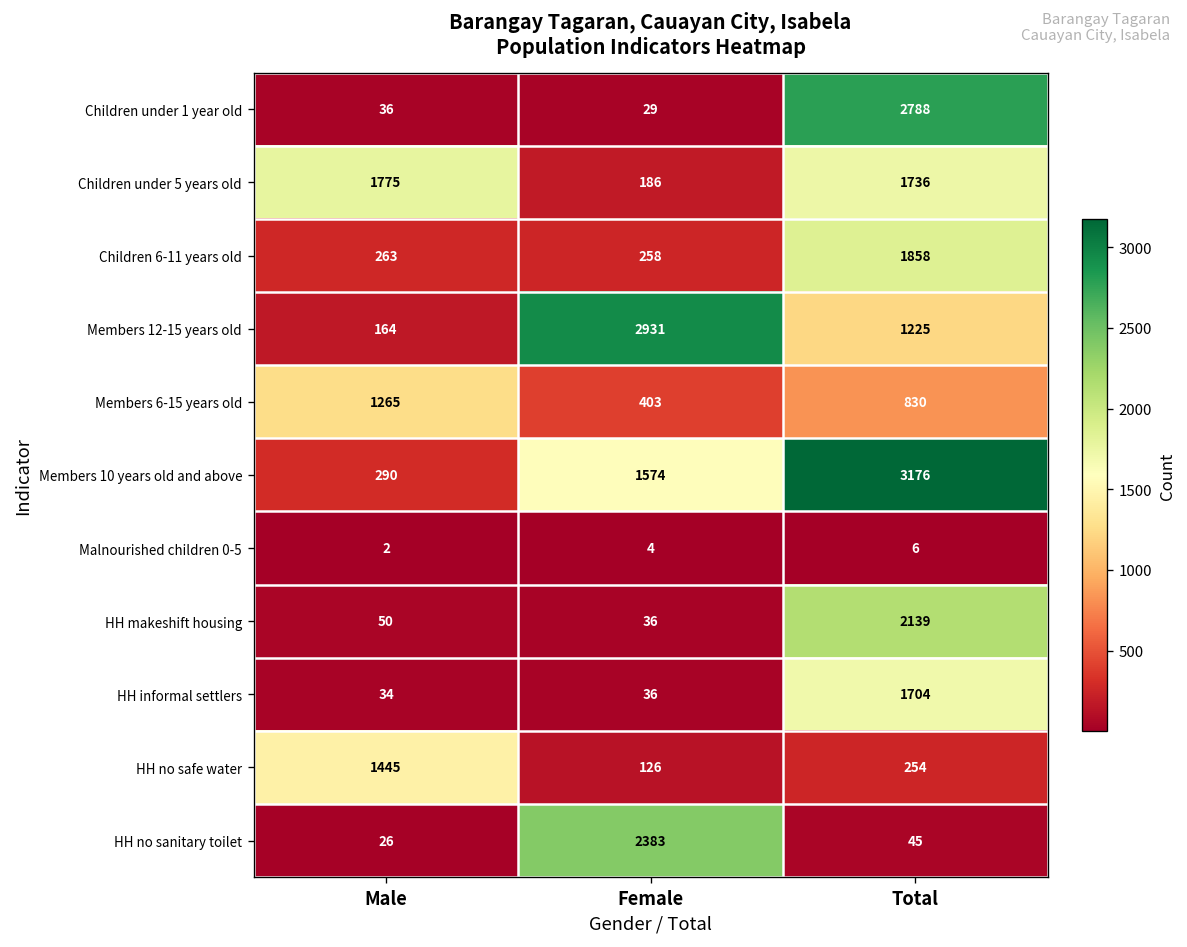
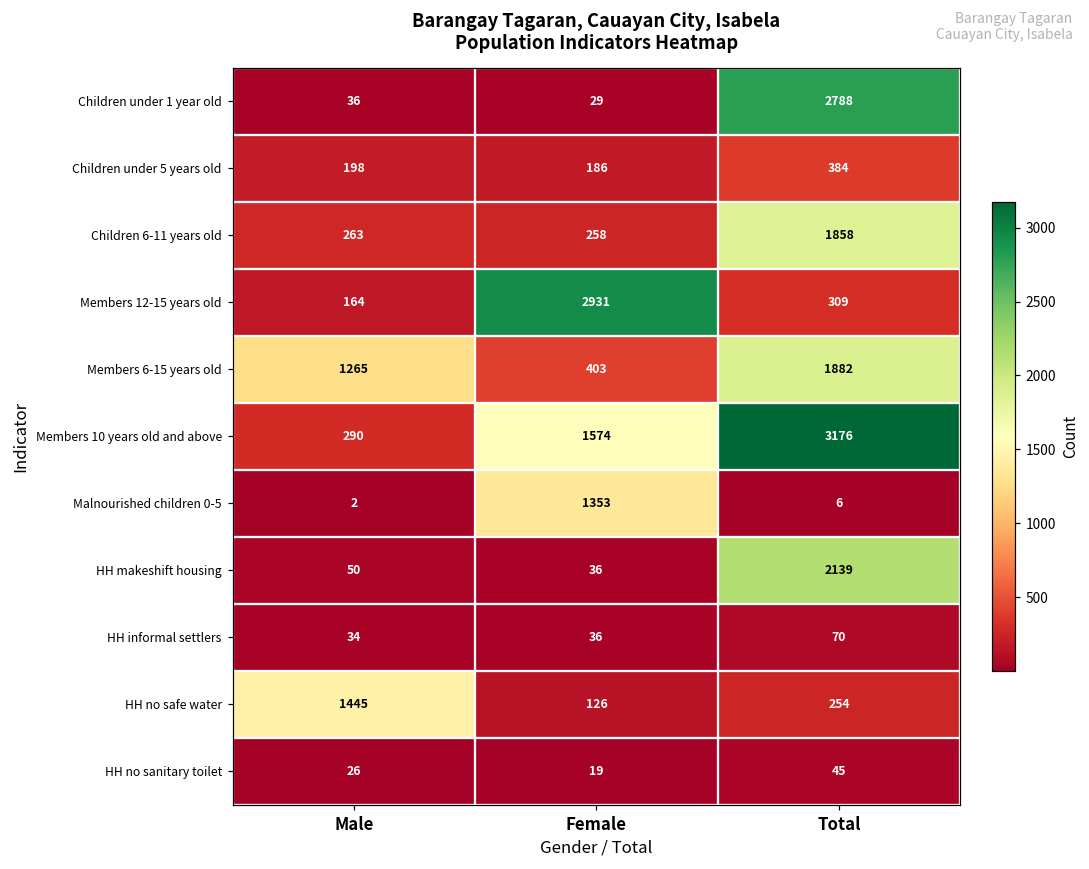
Children under 5 years old, Male: 1775 -> 198
Children under 5 years old, Total: 1736 -> 384
Members 12-15 years old, Total: 1225 -> 309
Members 6-15 years old, Total: 830 -> 1882
Malnourished children 0-5, Female: 4 -> 1353
HH informal settlers, Total: 1704 -> 70
HH no sanitary toilet, Female: 2383 -> 19
